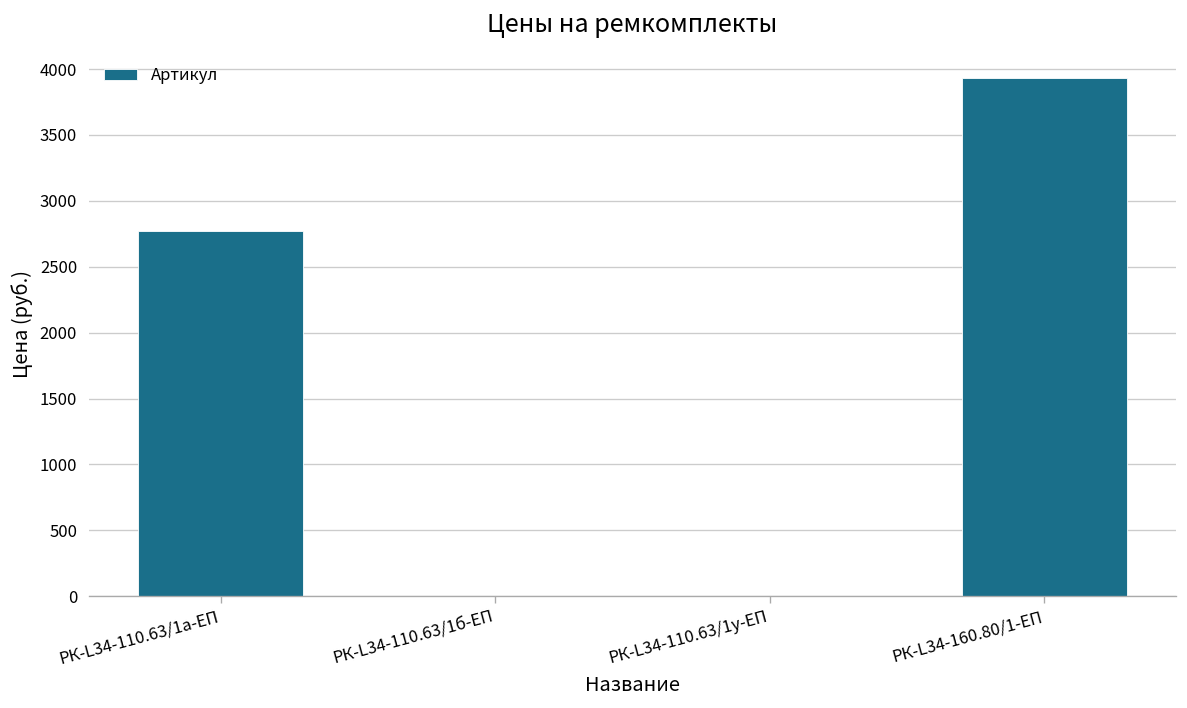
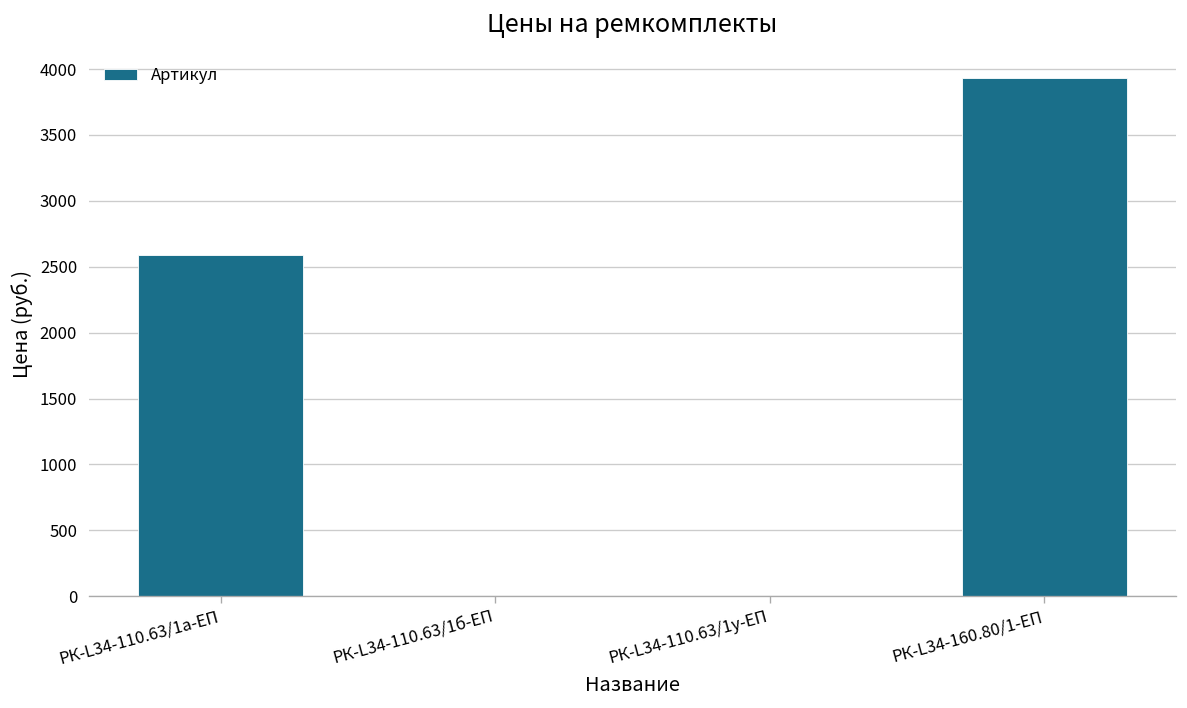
РК-L34-110.63/1а-ЕП: 2770 -> 2590
